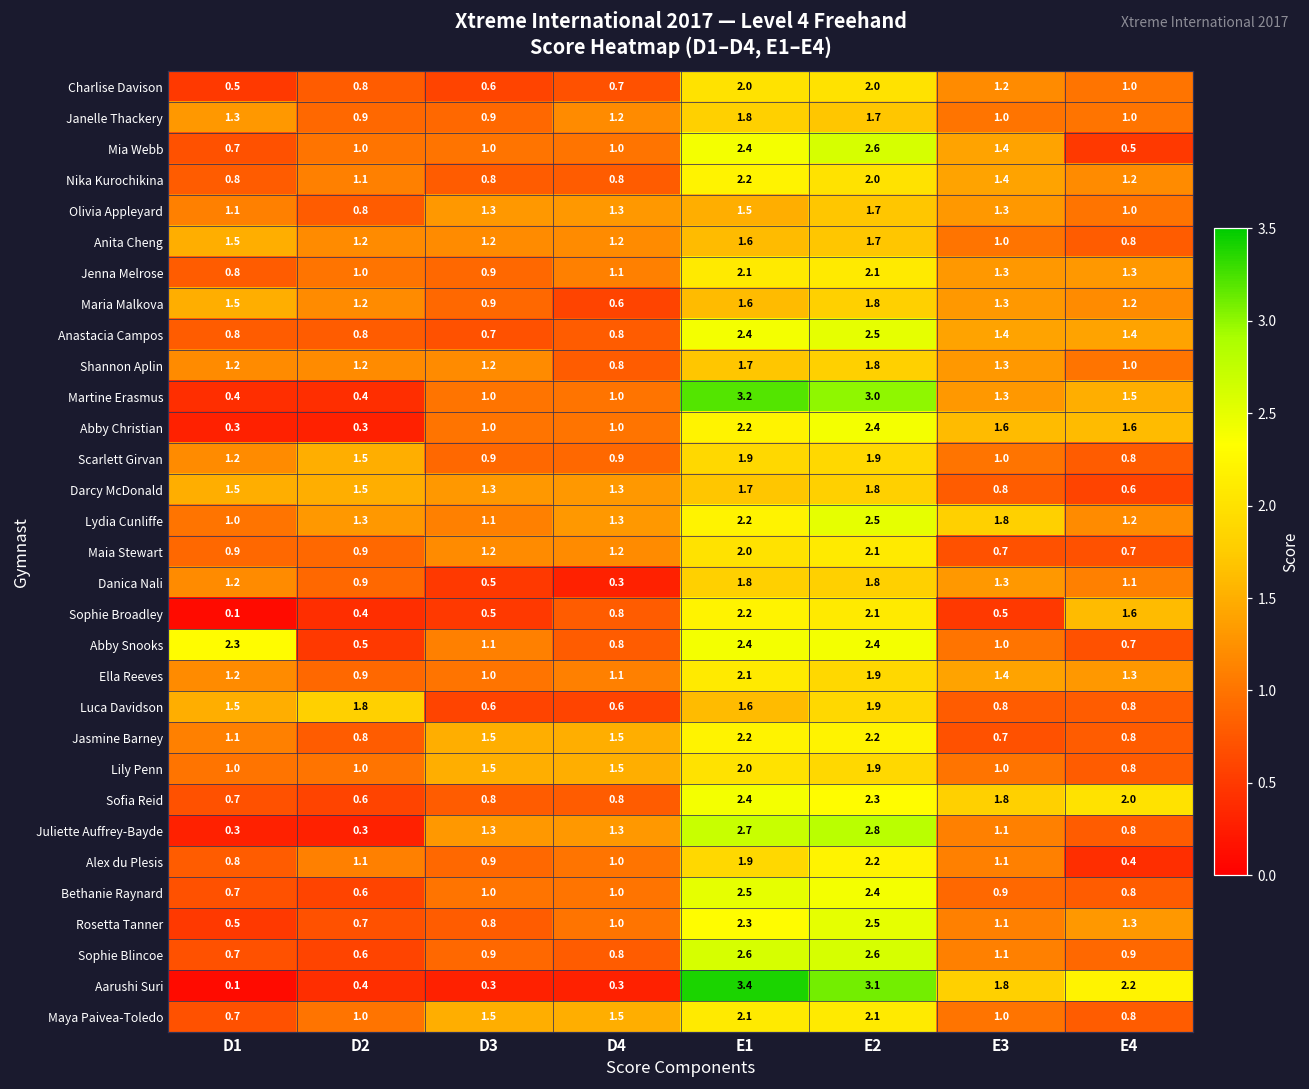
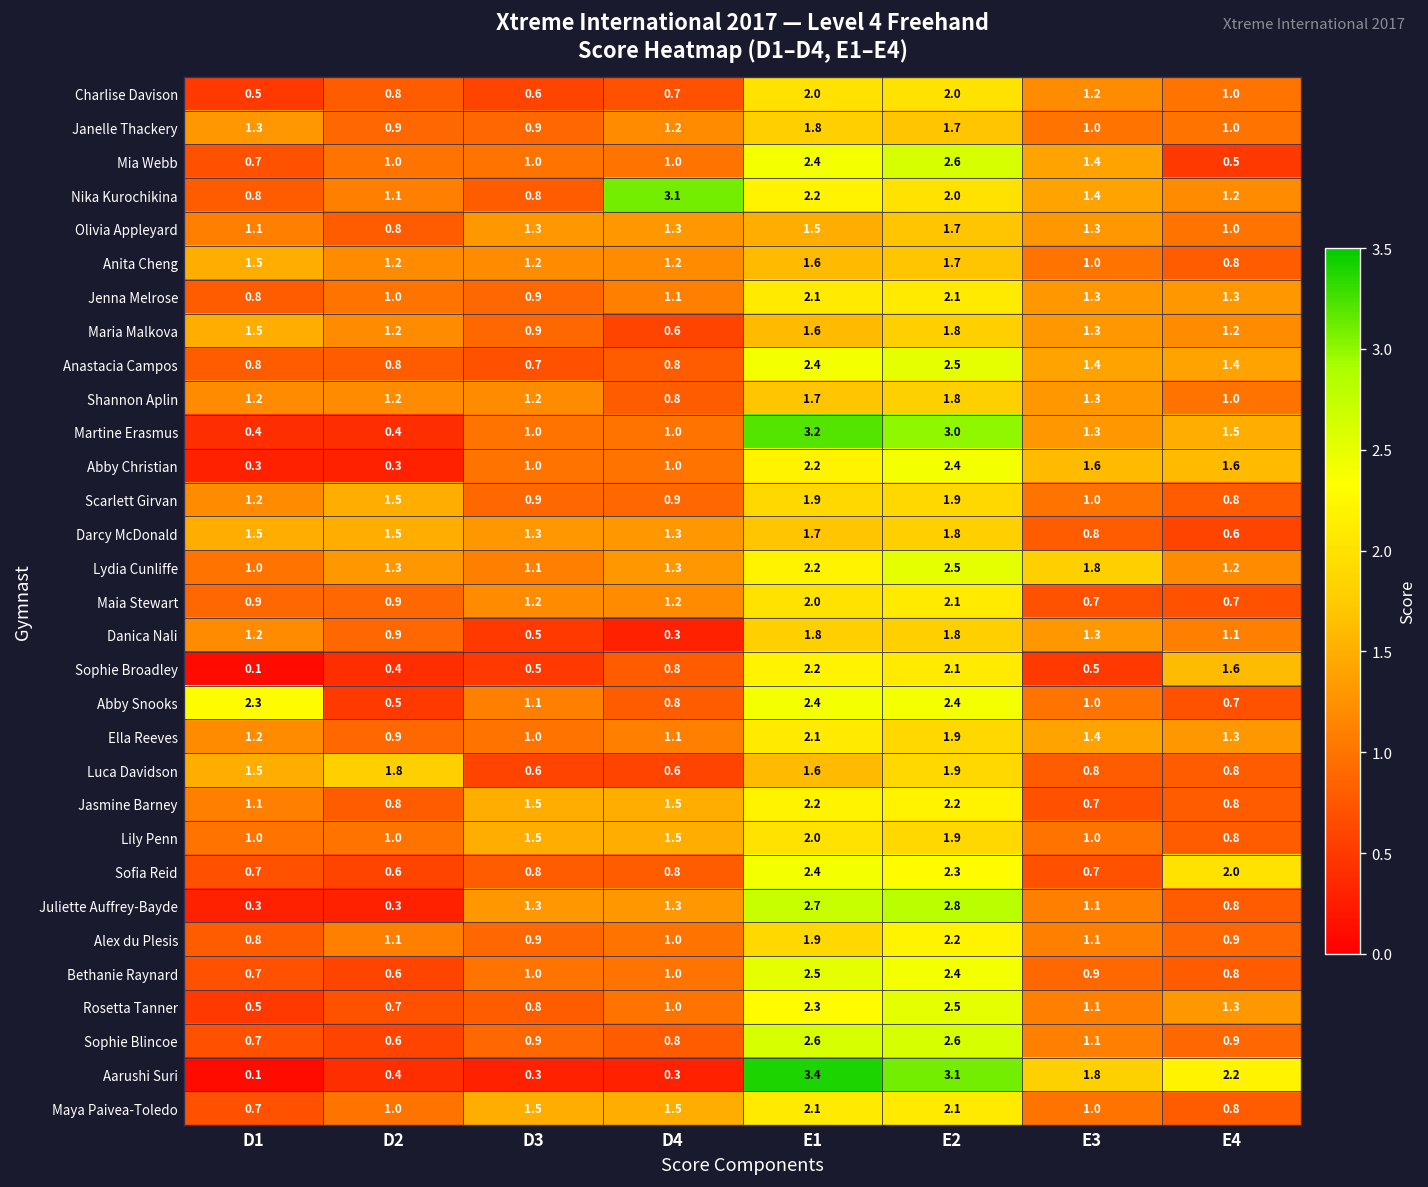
Nika Kurochikina, D4: 0.8 -> 3.1
Sofia Reid, E3: 1.8 -> 0.7
Alex du Plesis, E4: 0.4 -> 0.9
